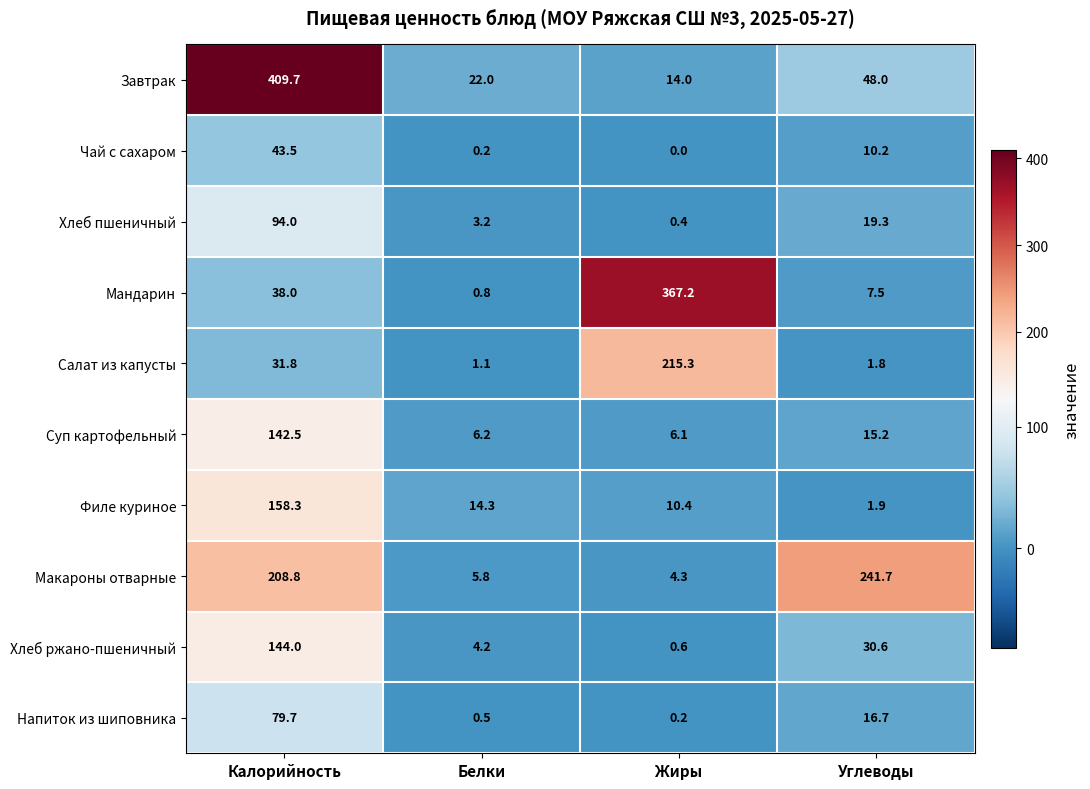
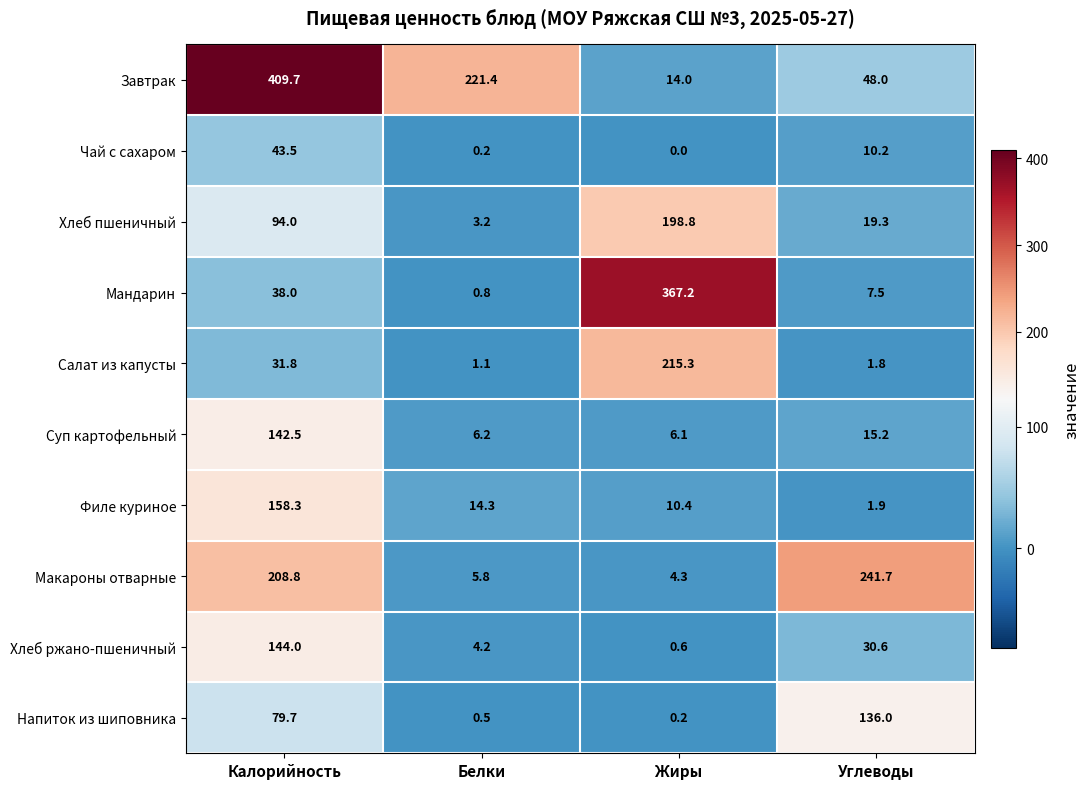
Завтрак, Белки: 22.0 -> 221.4
Хлеб пшеничный, Жиры: 0.4 -> 198.8
Напиток из шиповника, Углеводы: 16.7 -> 136.0
